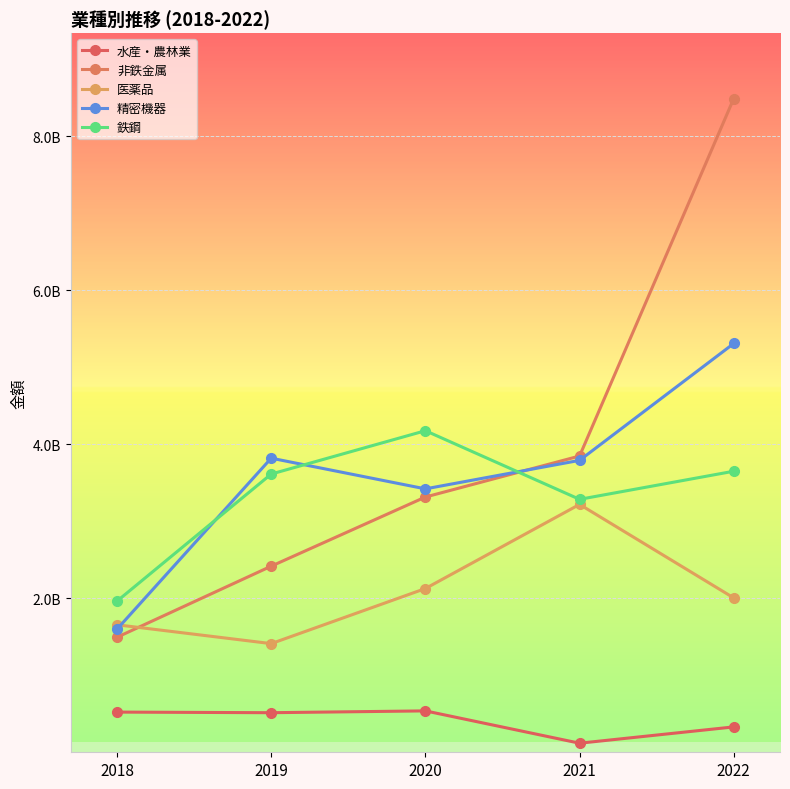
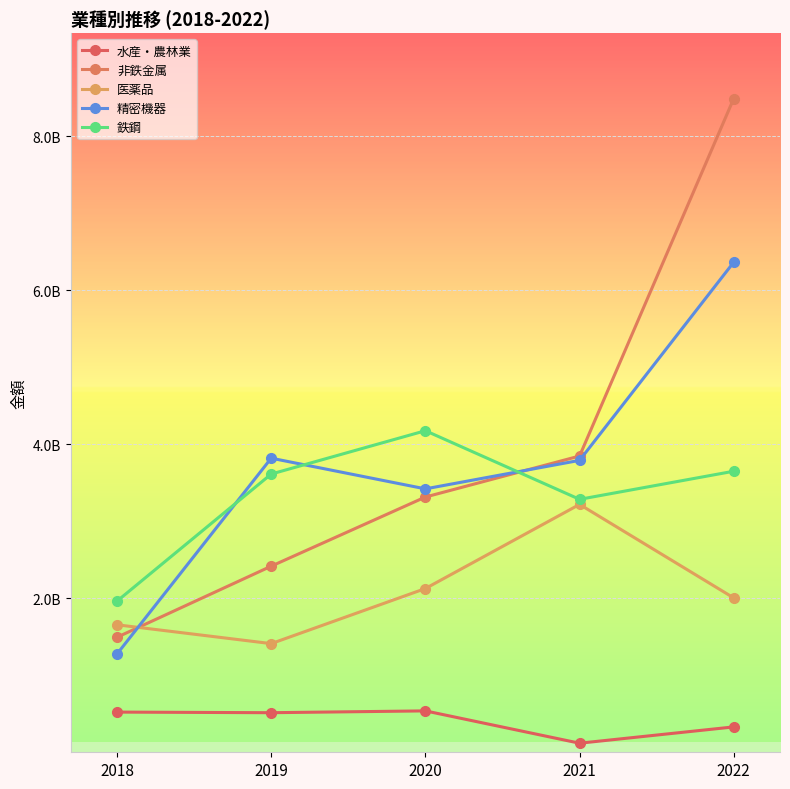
精密機器, 2018: 1600000000 -> 1300000000
精密機器, 2022: 5300000000 -> 6400000000
